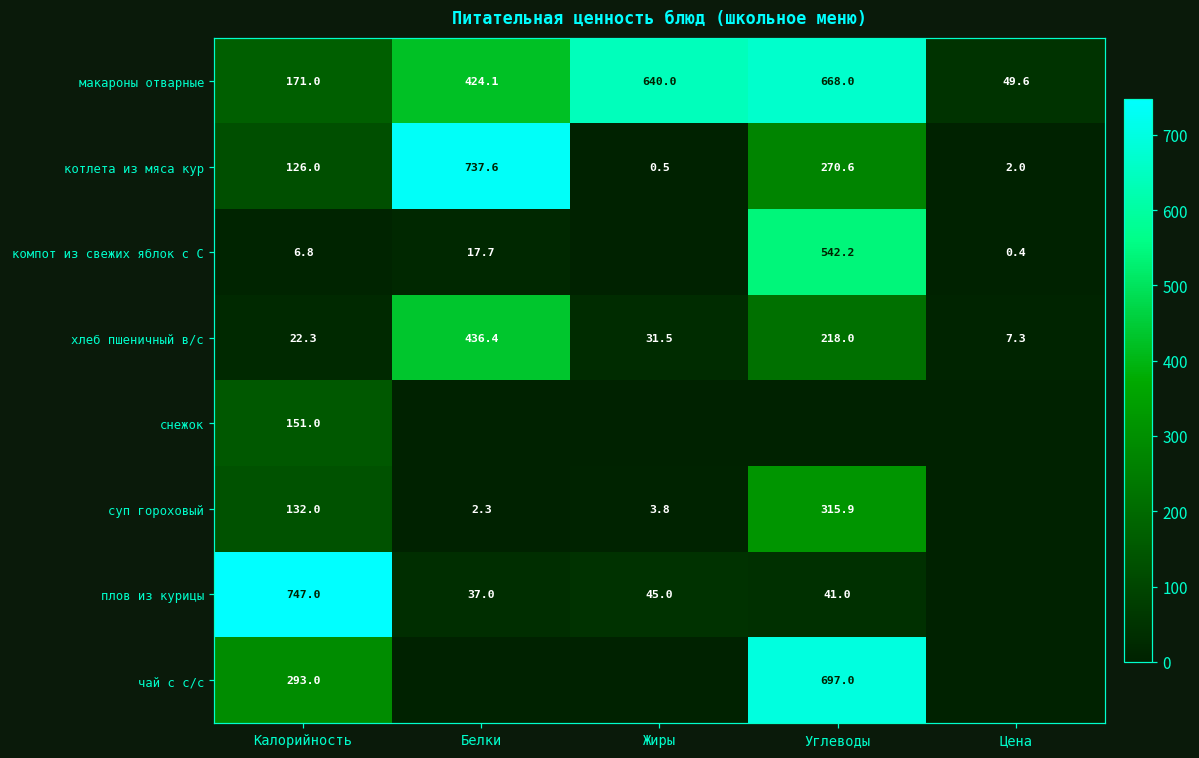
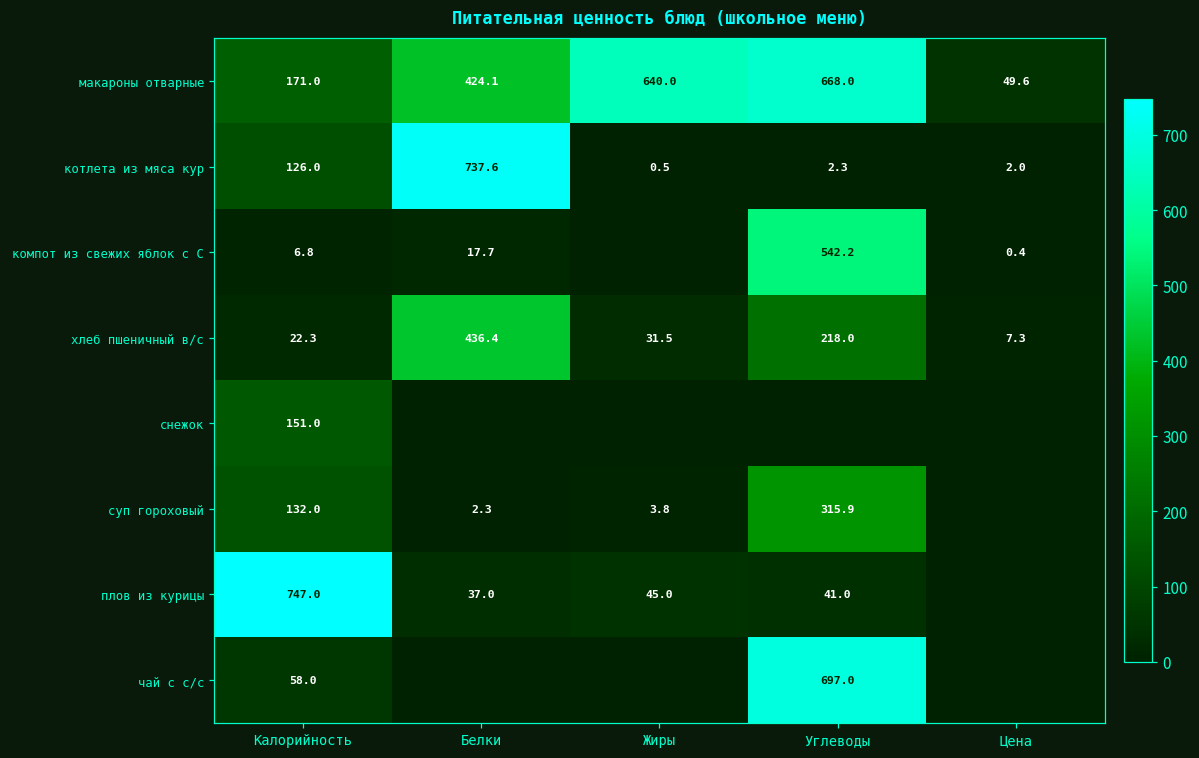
котлета из мяса кур, Углеводы: 270.6 -> 2.3
чай с с/с, Калорийность: 293.0 -> 58.0
